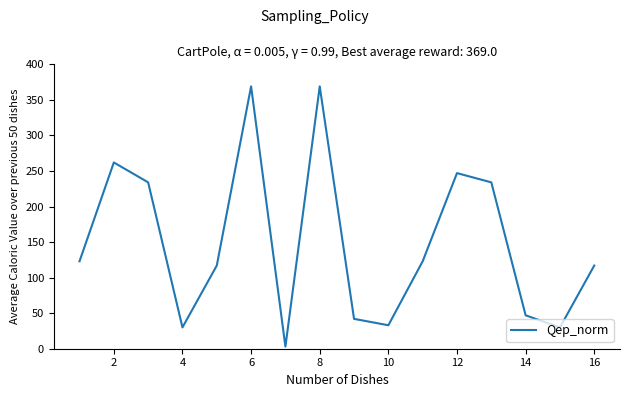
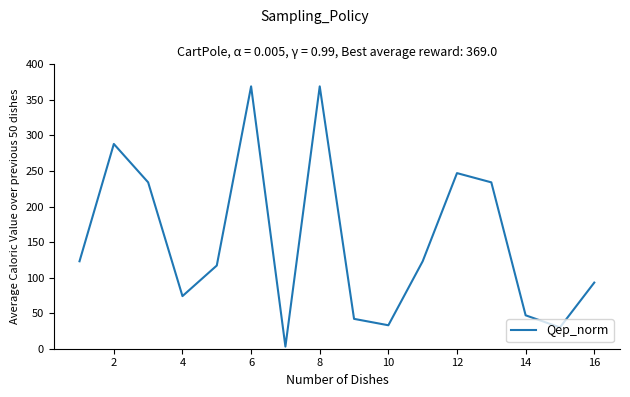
2: 260 -> 290
4: 30 -> 70
16: 120 -> 90
